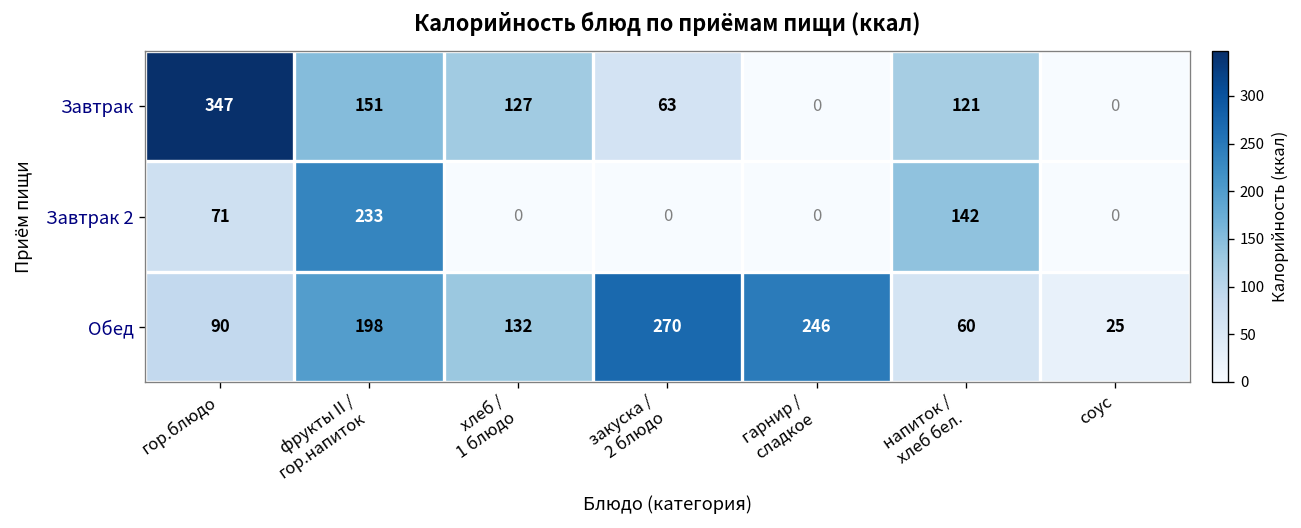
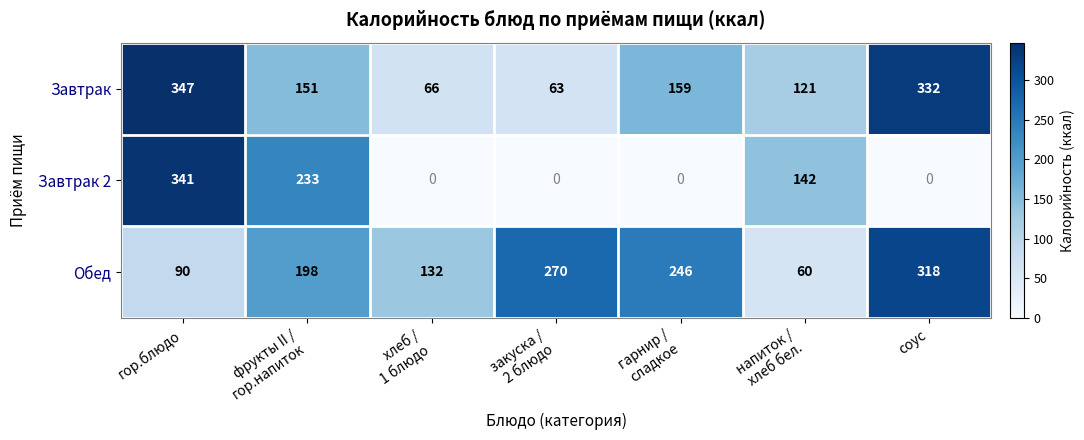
Завтрак, хлеб / 1 блюдо: 127 -> 66
Завтрак, гарнир / сладкое: 0 -> 159
Завтрак, соус: 0 -> 332
Завтрак 2, гор.блюдо: 71 -> 341
Обед, соус: 25 -> 318
